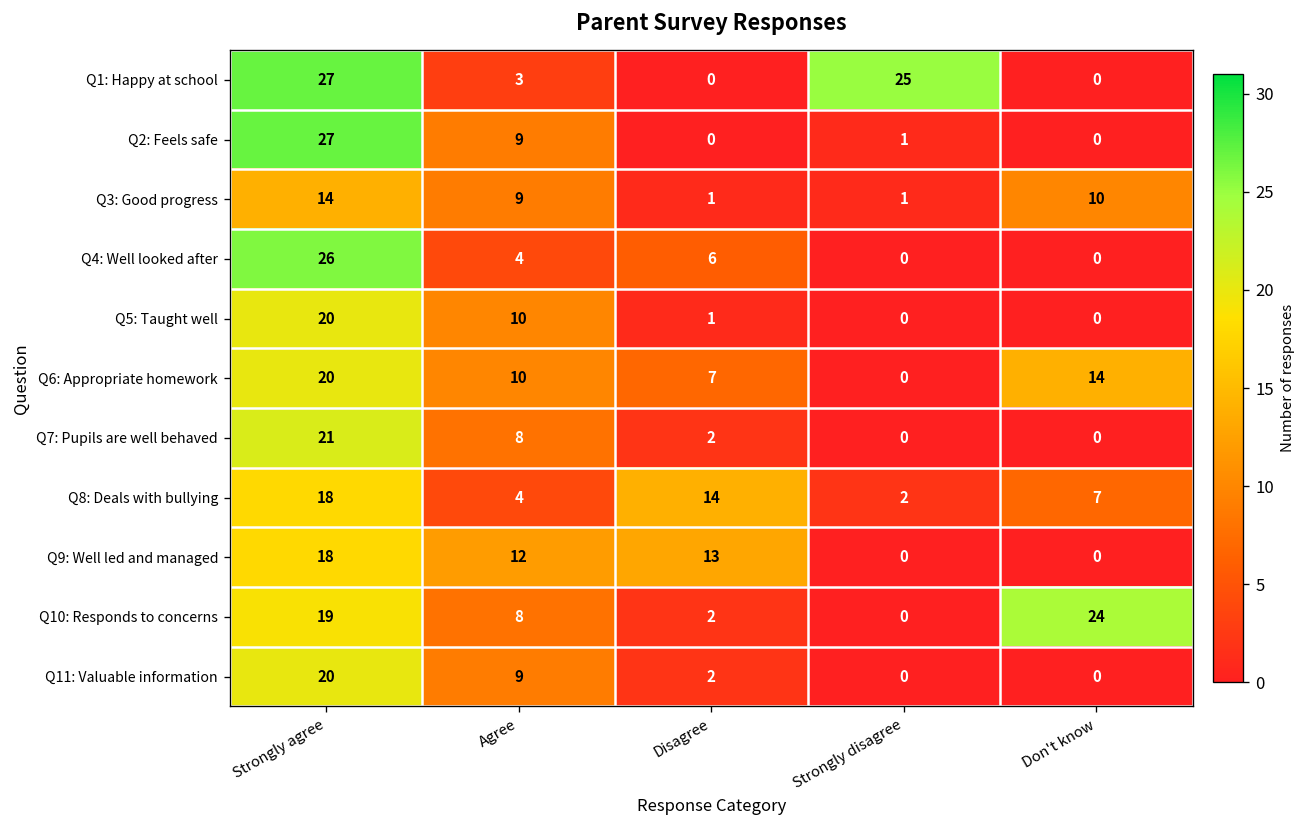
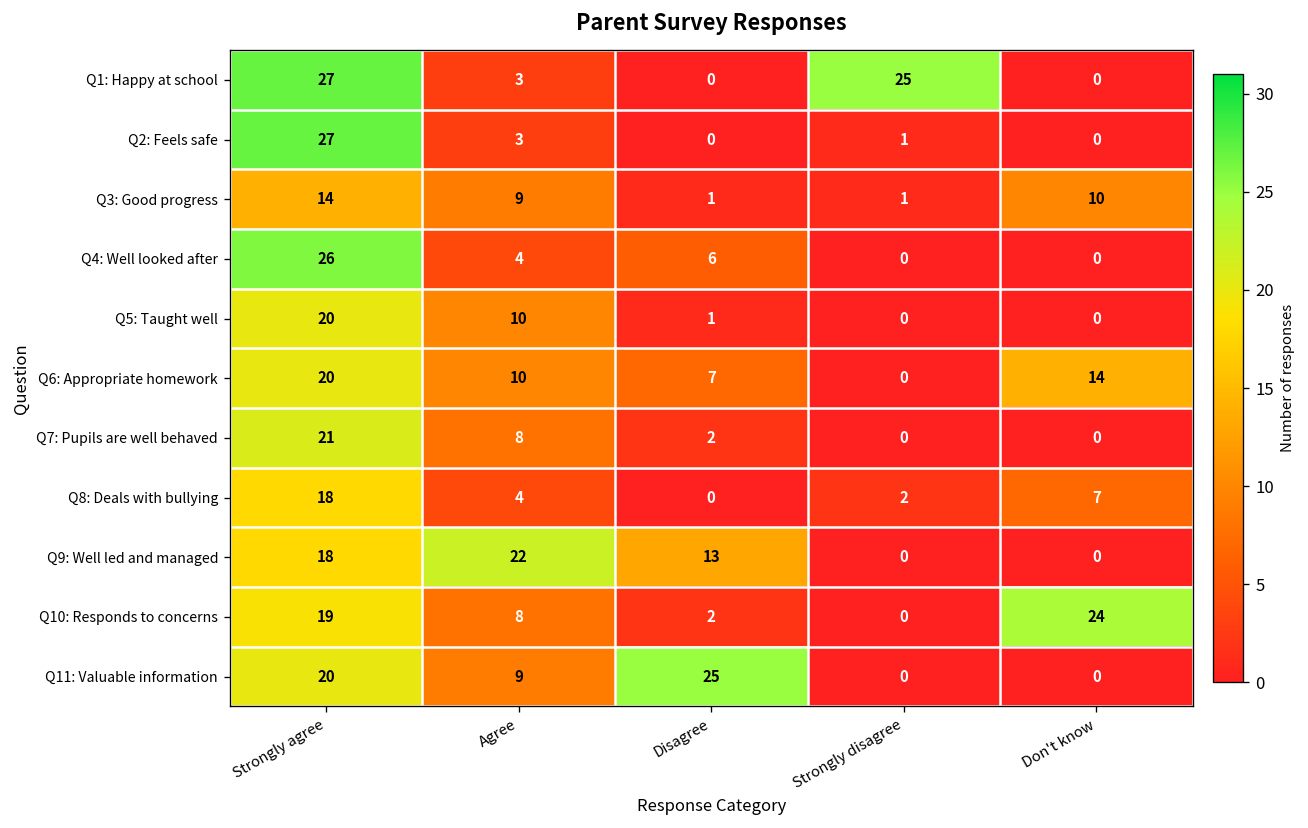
Q2: Feels safe, Agree: 9 -> 3
Q8: Deals with bullying, Disagree: 14 -> 0
Q9: Well led and managed, Agree: 12 -> 22
Q11: Valuable information, Disagree: 2 -> 25
